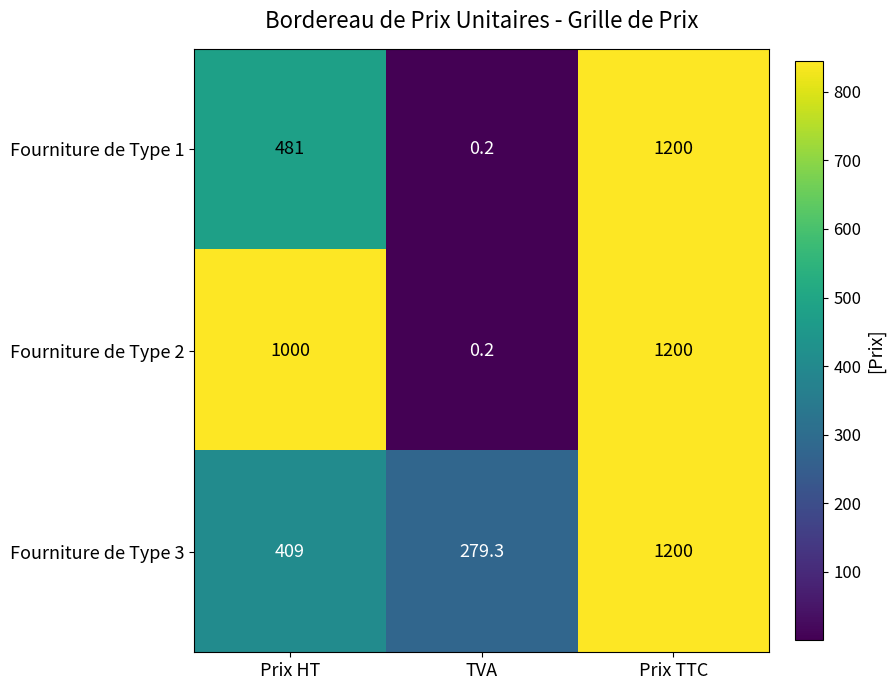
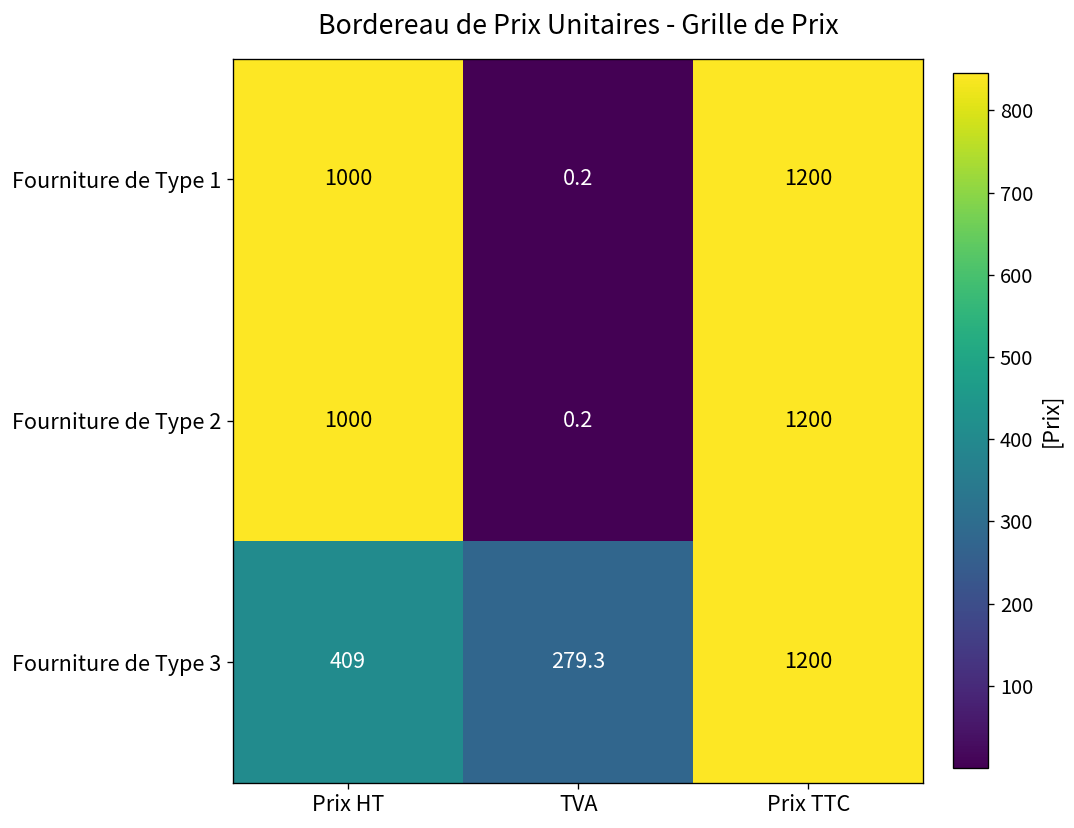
Fourniture de Type 1, Prix HT: 481 -> 1000
